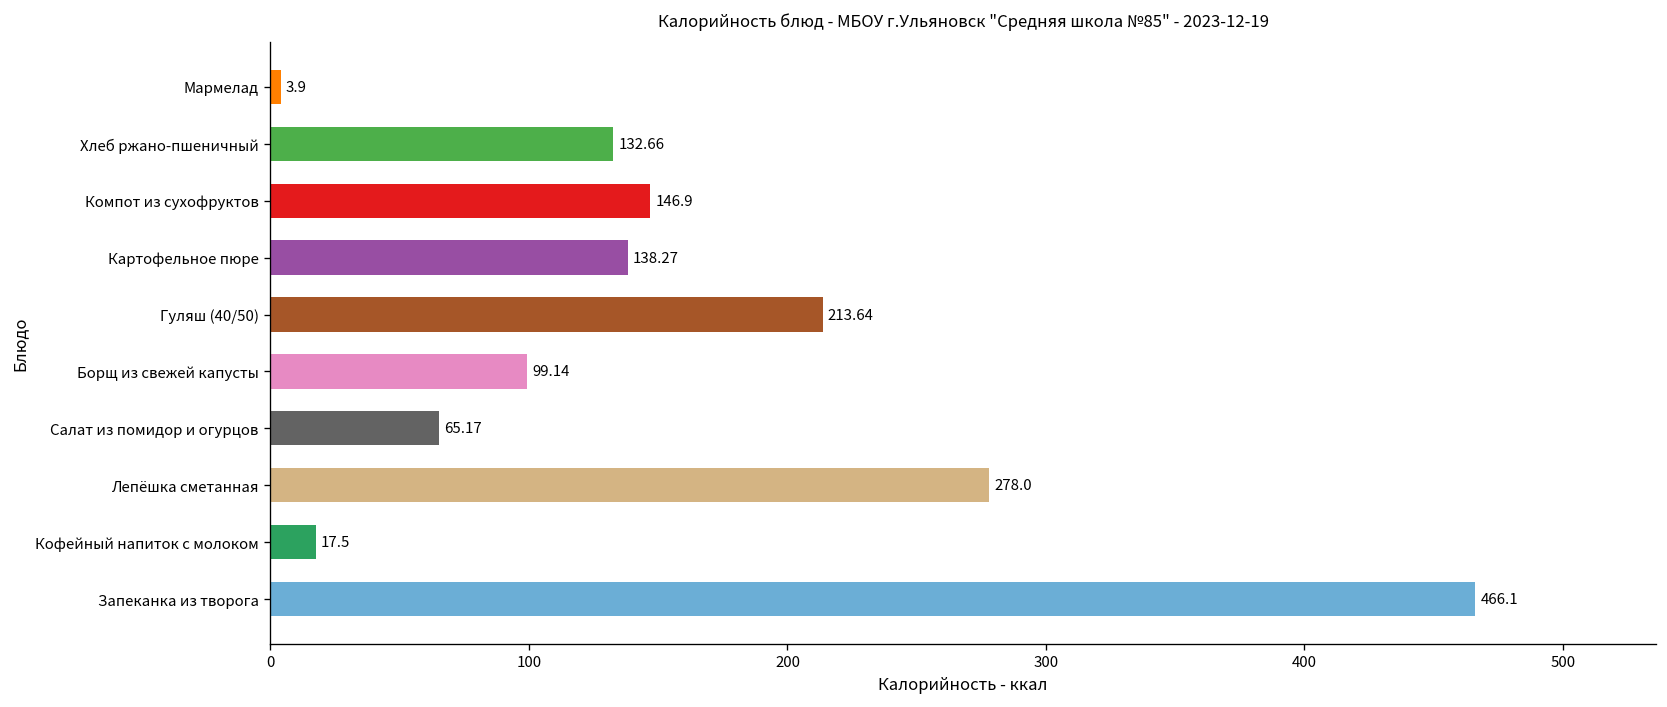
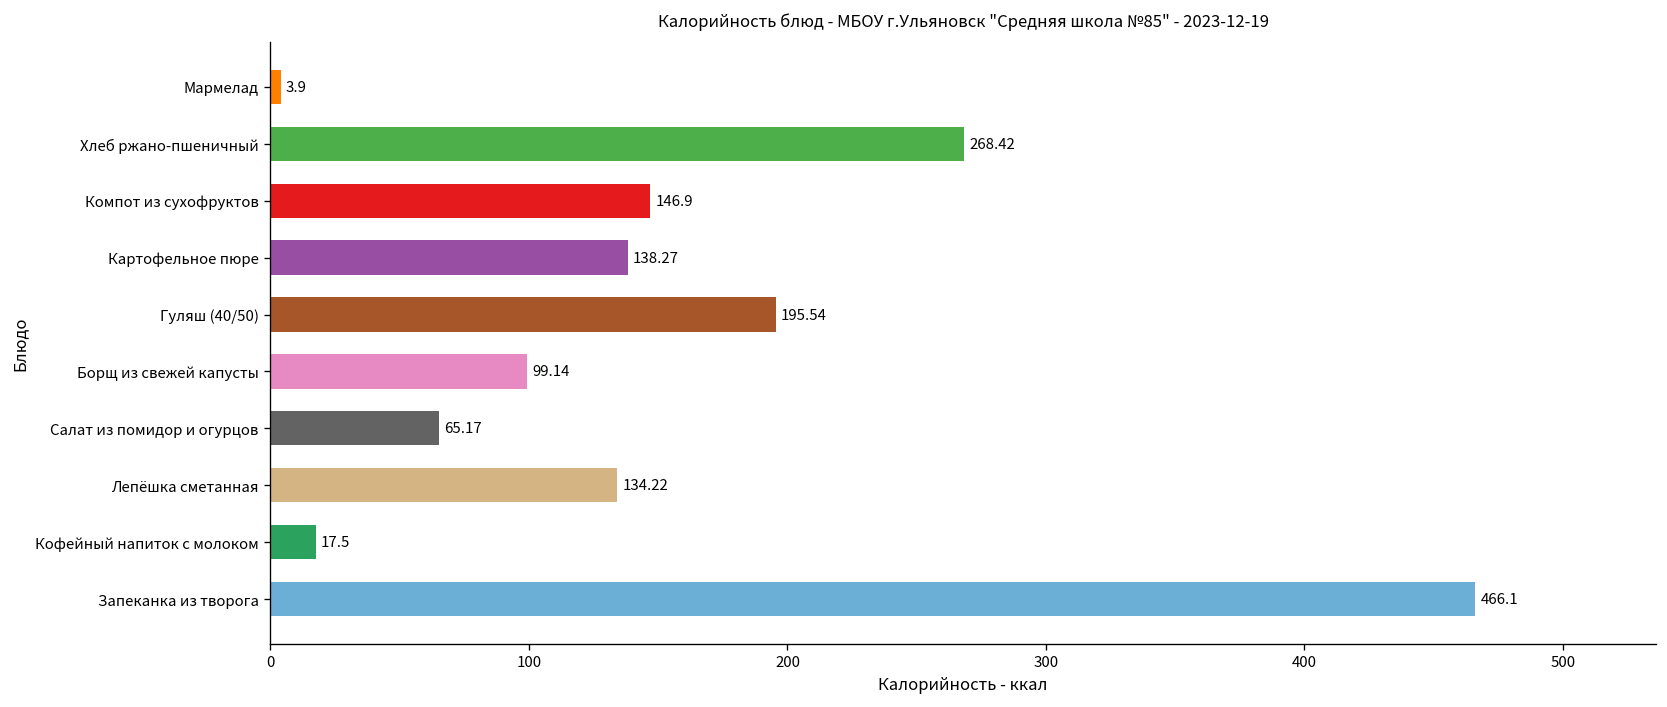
Хлеб ржано-пшеничный: 132.66 -> 268.42
Гуляш (40/50): 213.64 -> 195.54
Лепёшка сметанная: 278.0 -> 134.22
